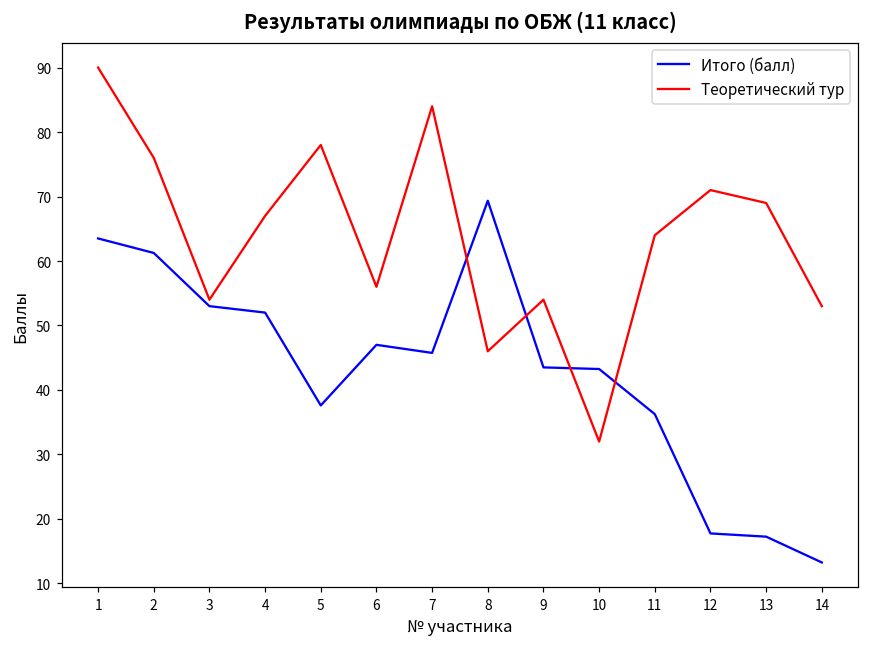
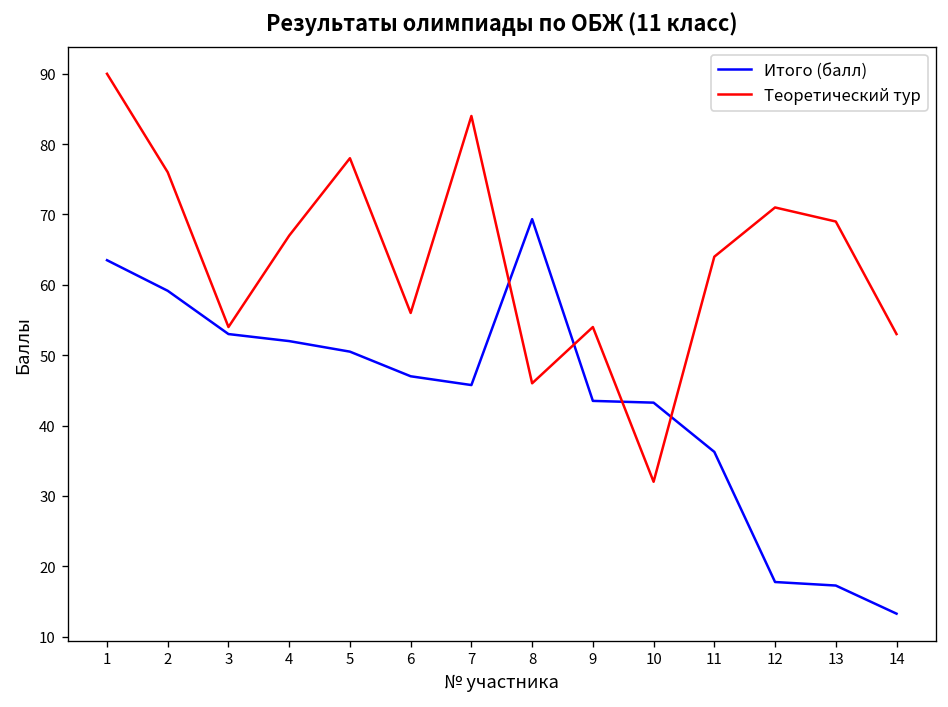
Итого (балл), 2: 61 -> 59
Итого (балл), 5: 38 -> 51
